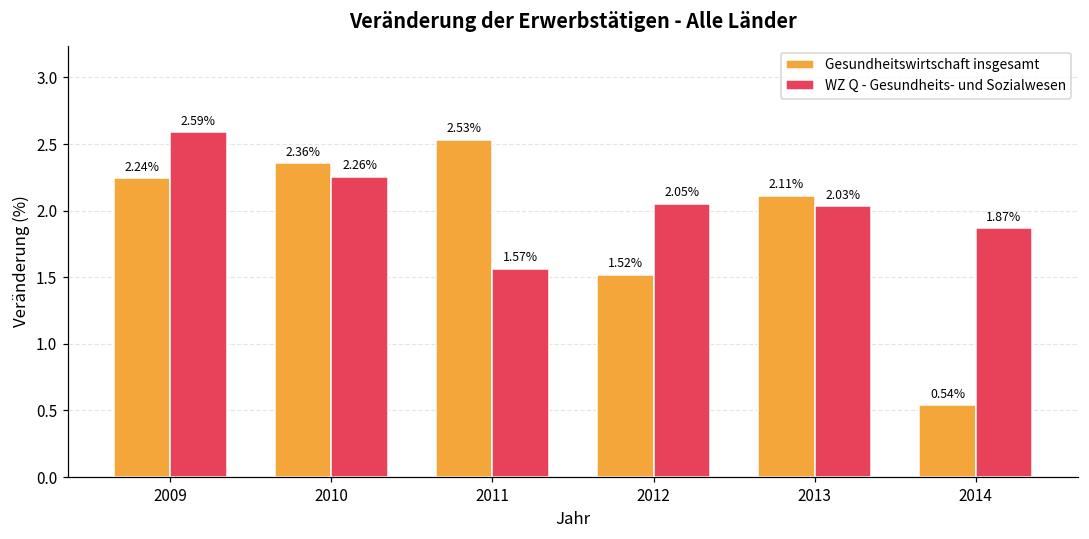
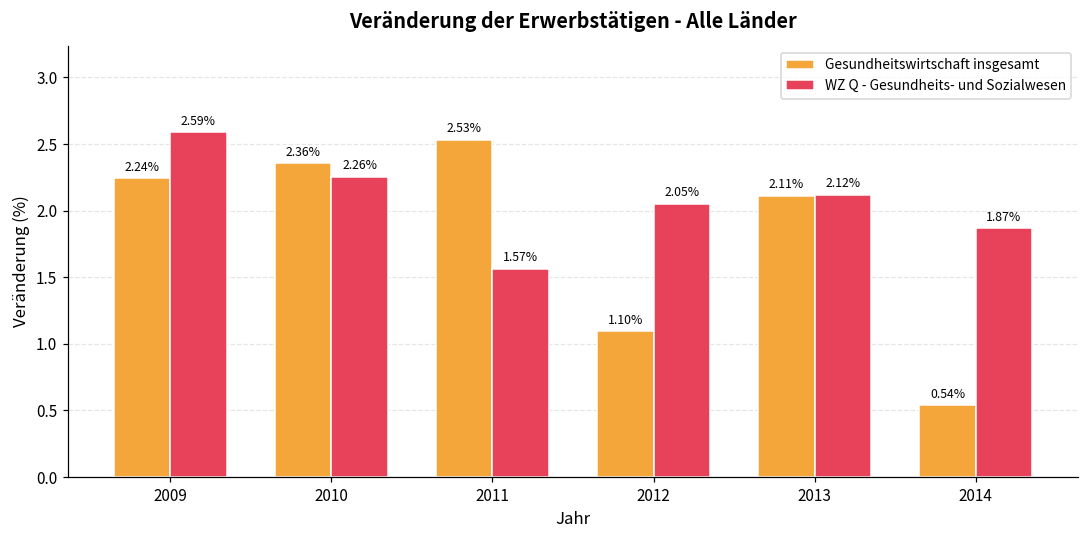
Gesundheitswirtschaft insgesamt, 2012: 1.52% -> 1.10%
WZ Q - Gesundheits- und Sozialwesen, 2013: 2.03% -> 2.12%
